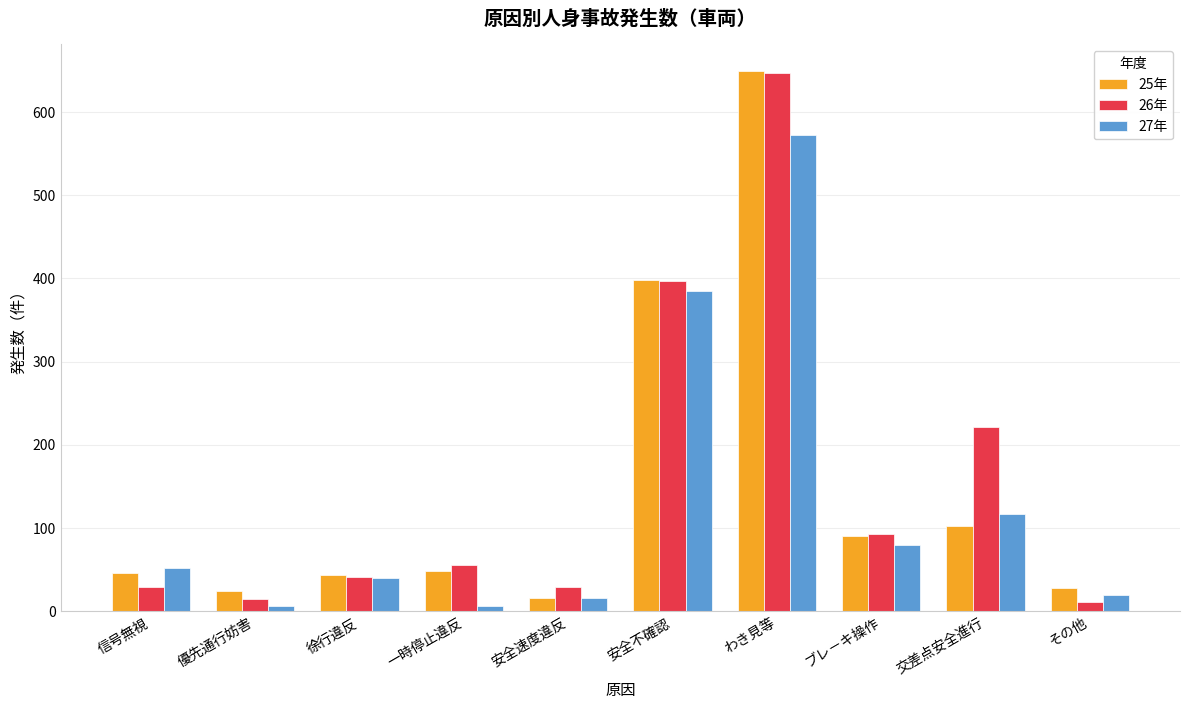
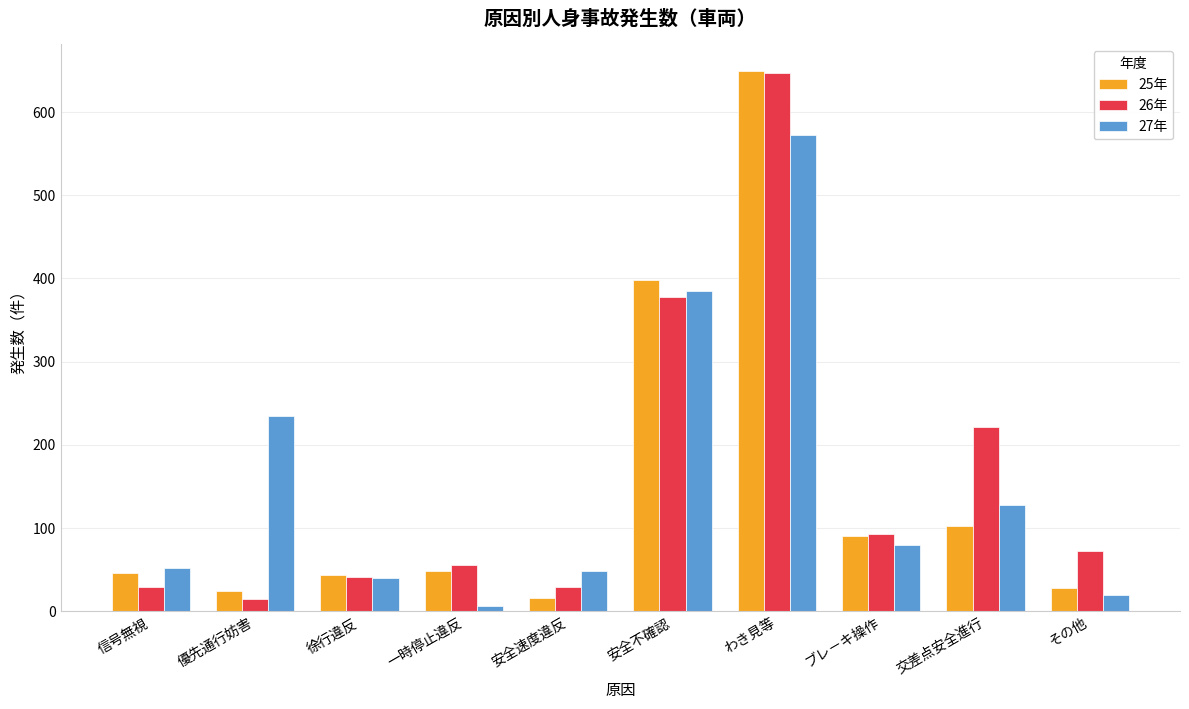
27年, 優先通行妨害: 10 -> 230
27年, 安全速度違反: 20 -> 50
26年, 安全不確認: 400 -> 380
27年, 交差点安全進行: 120 -> 130
26年, その他: 10 -> 70
